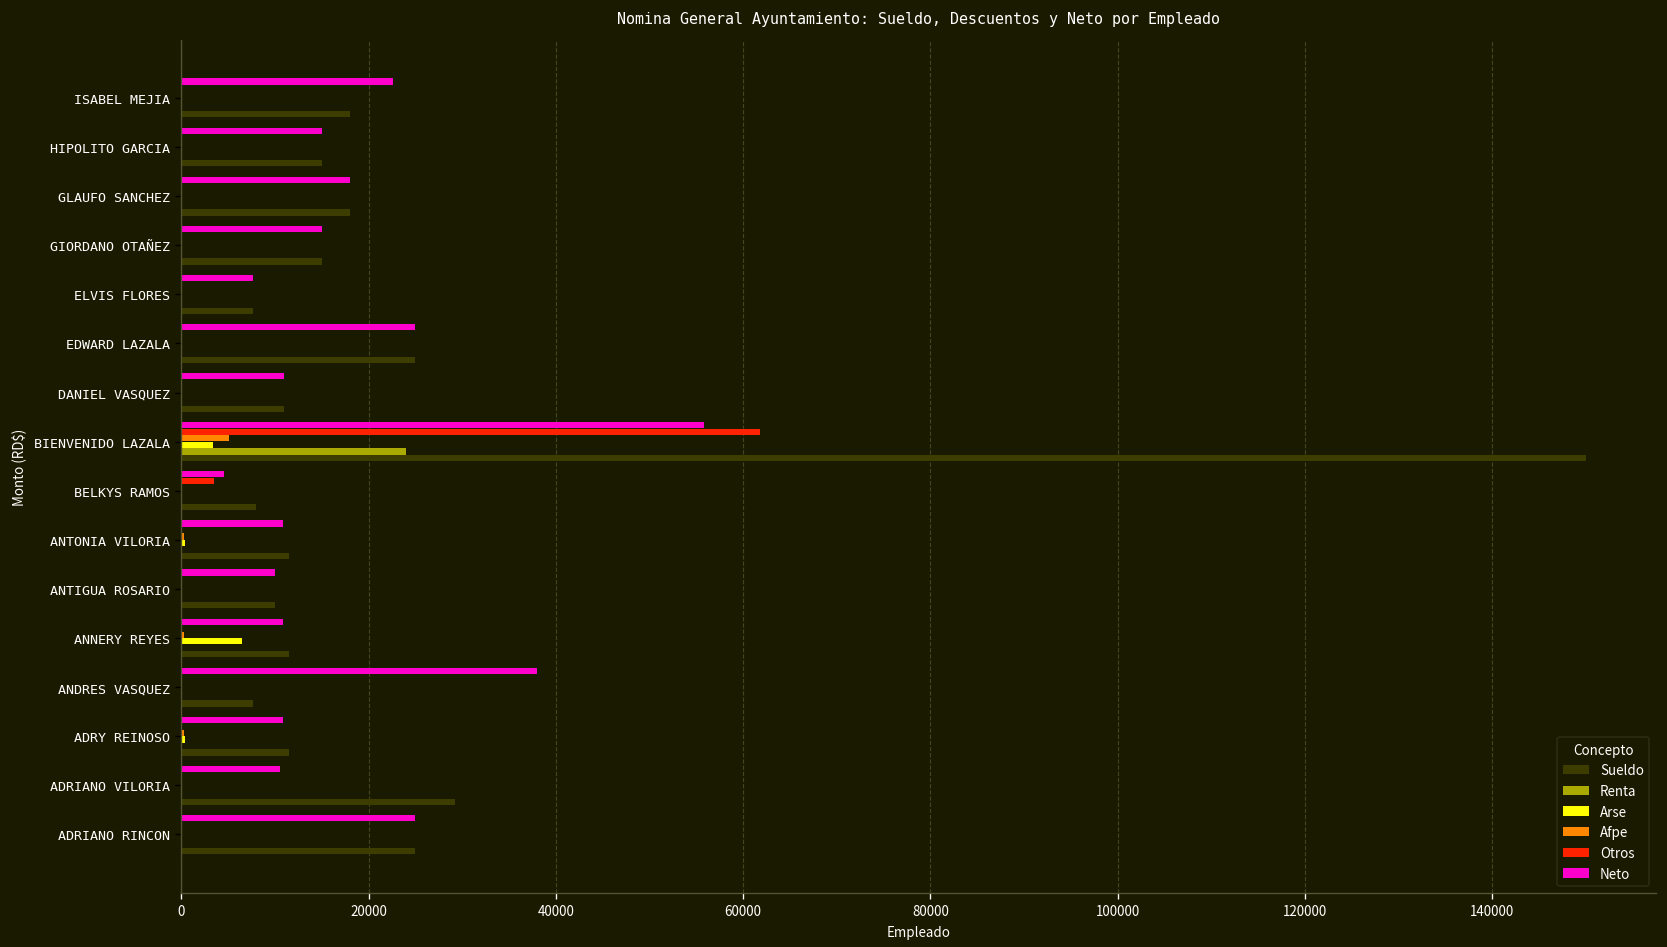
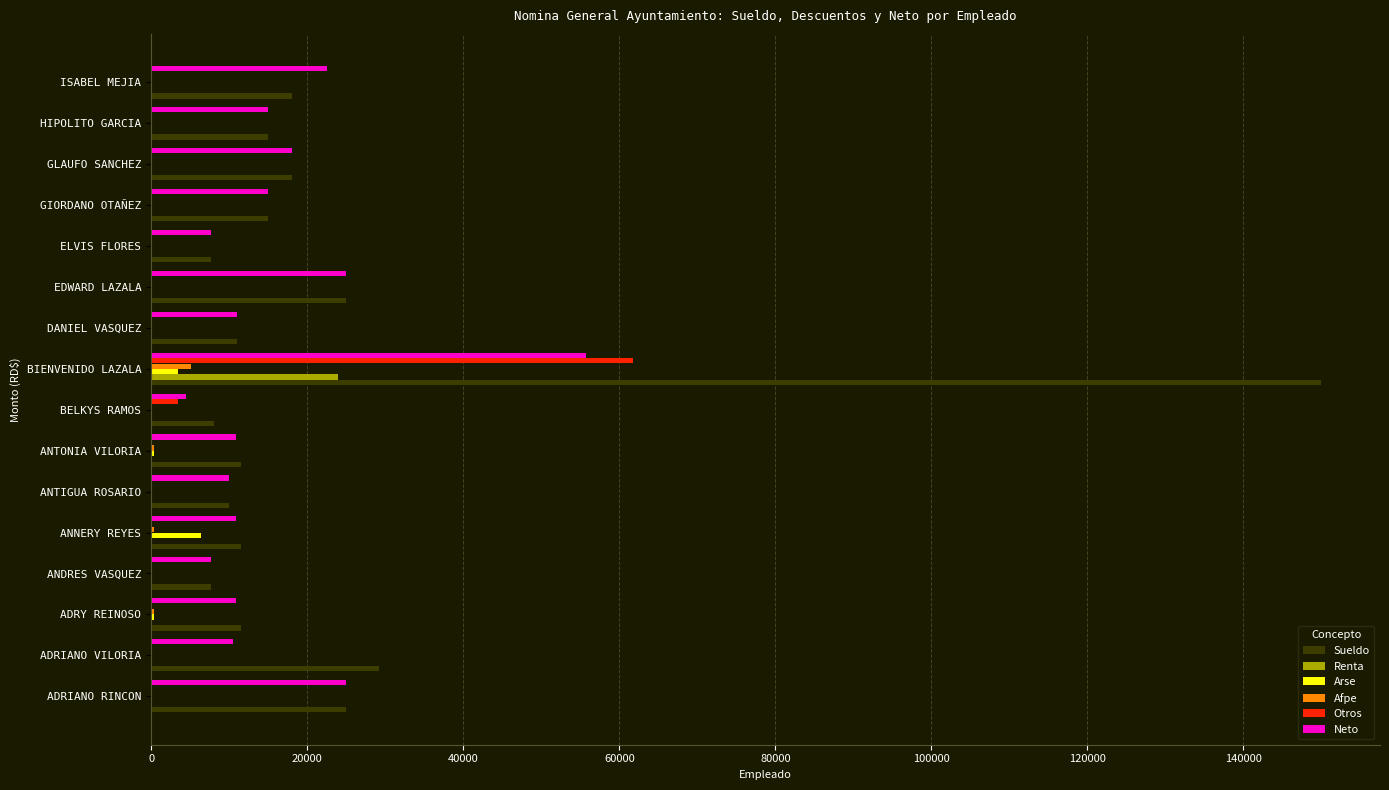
Neto, ANDRES VASQUEZ: 38000 -> 8000
